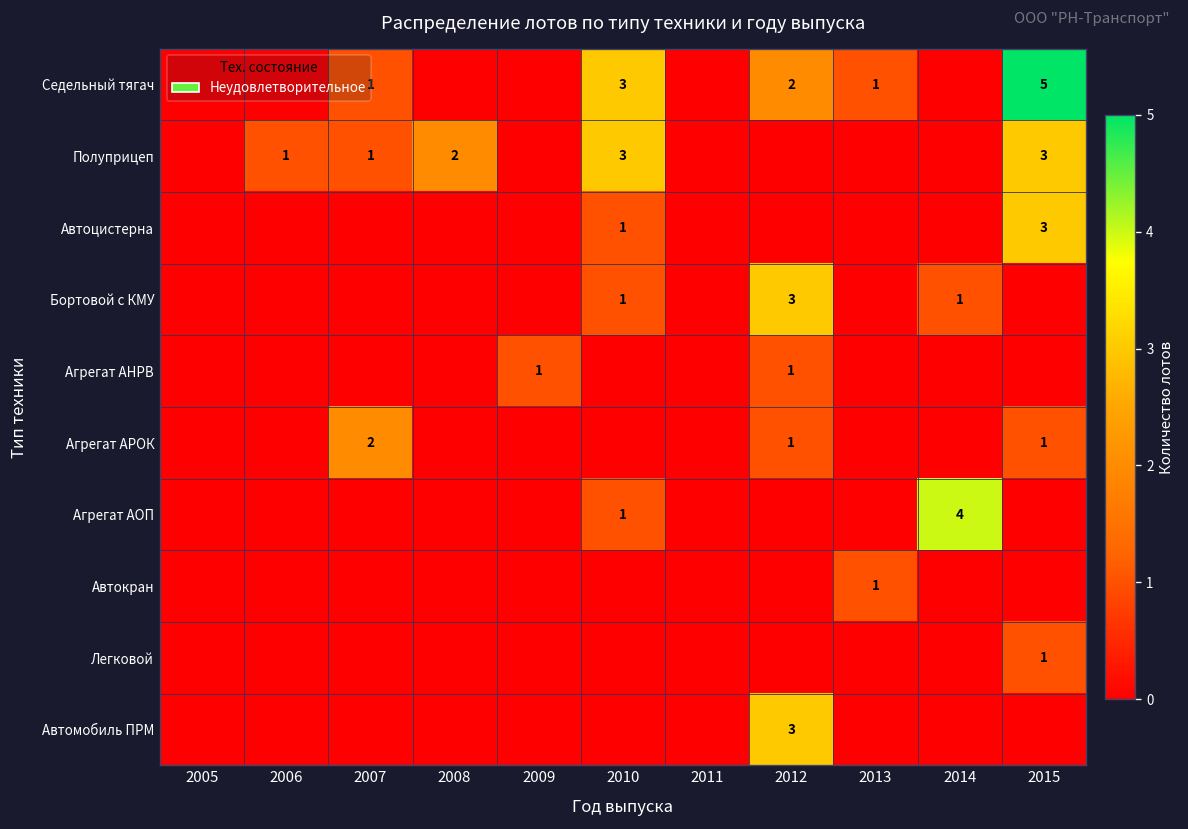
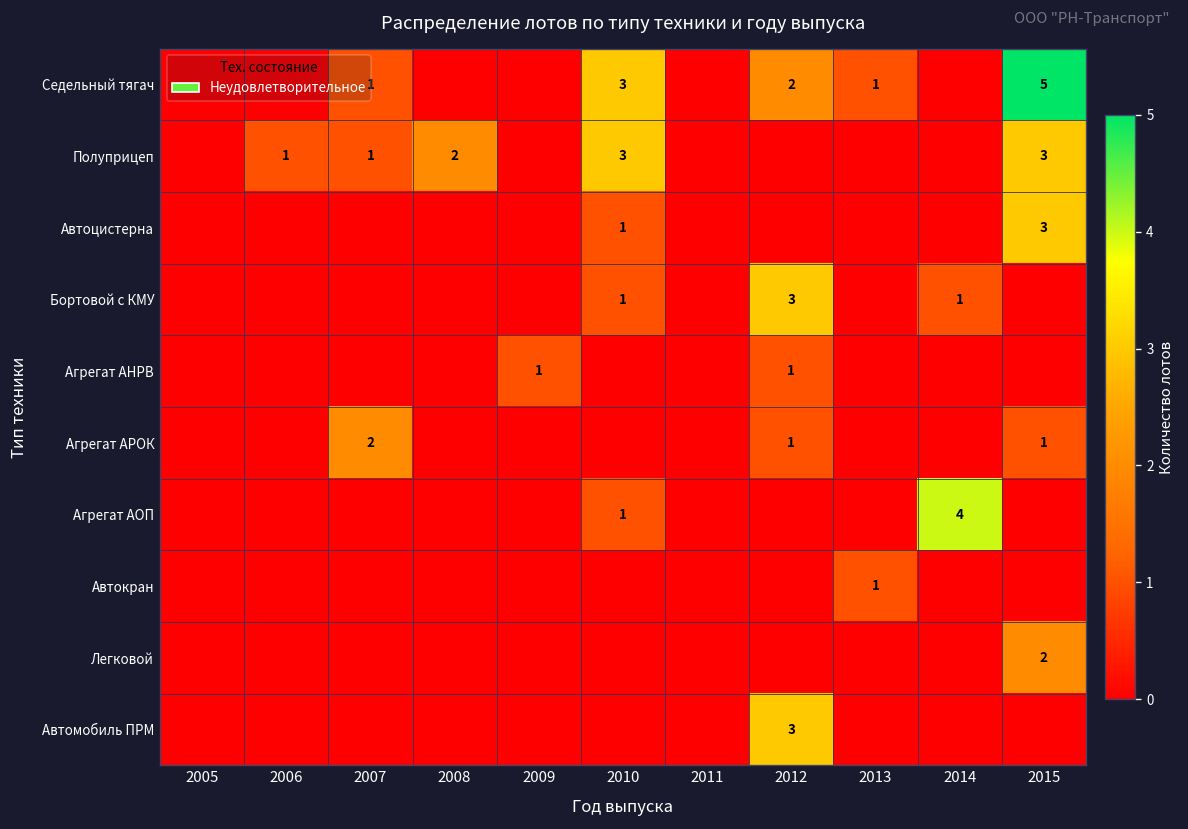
Легковой, 2015: 1 -> 2
